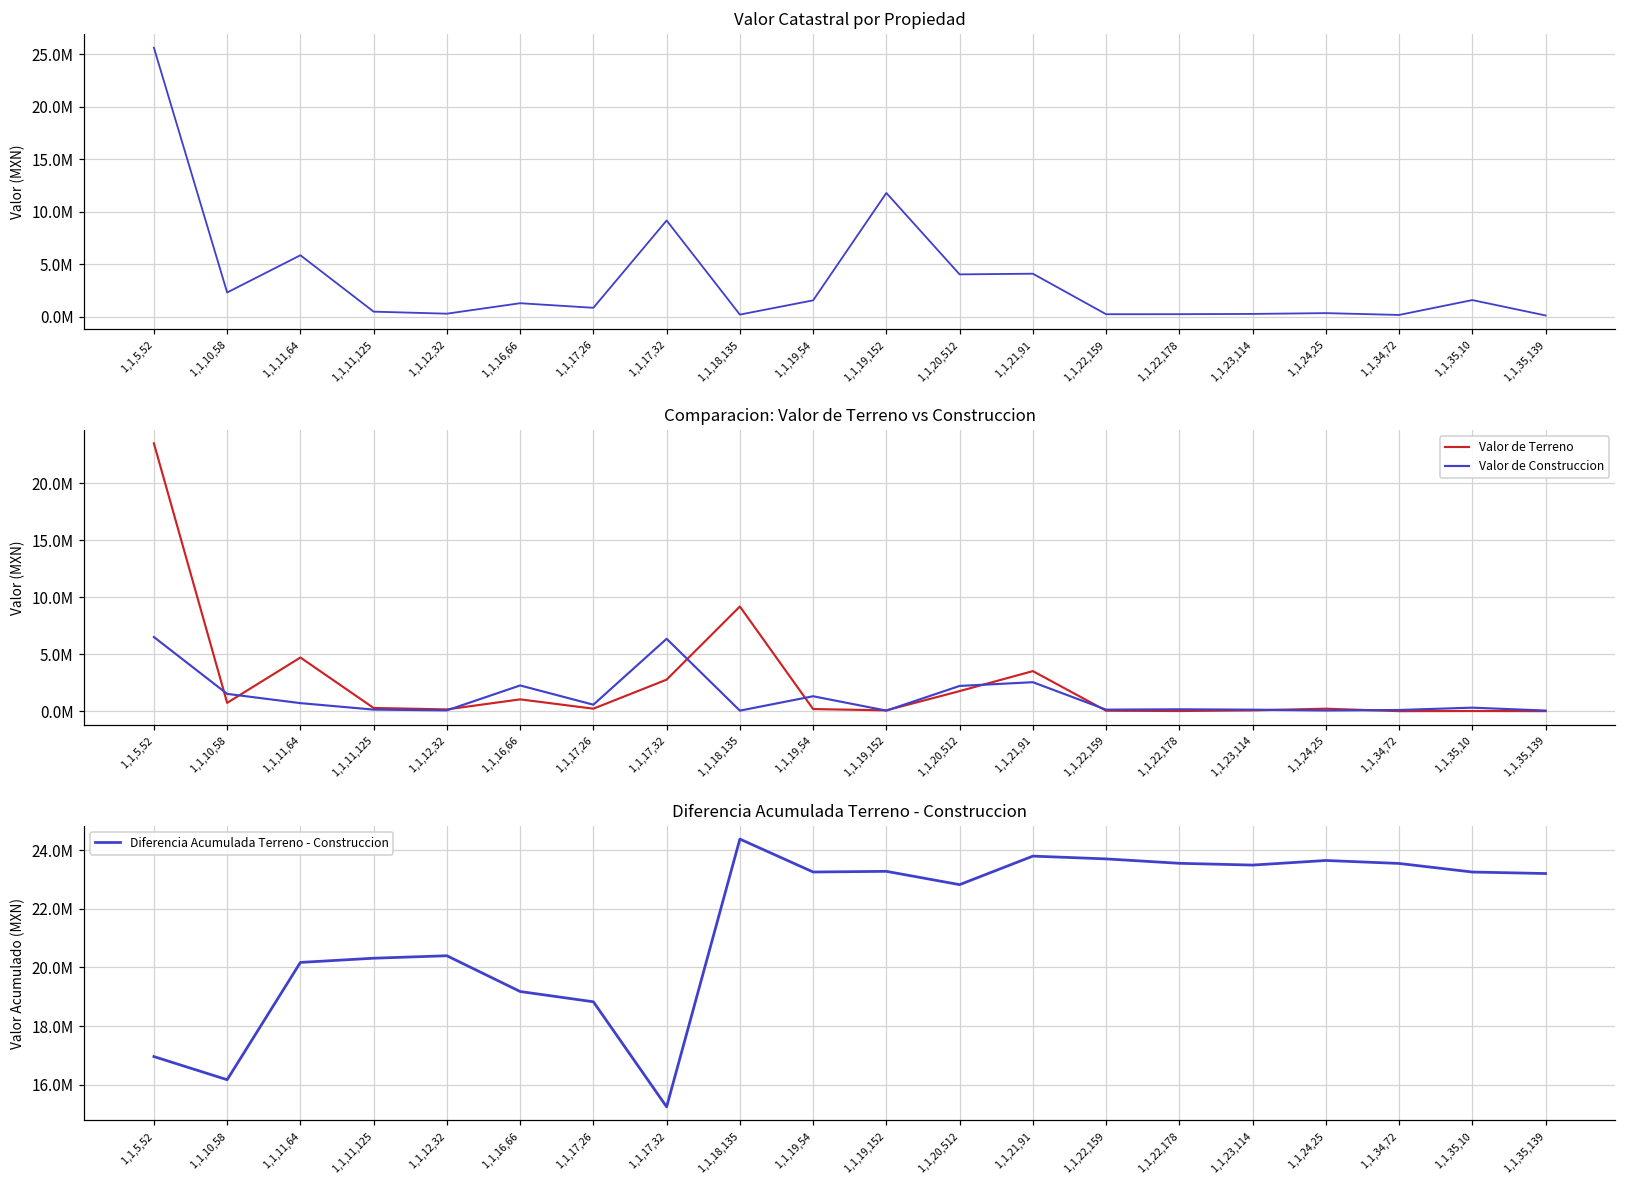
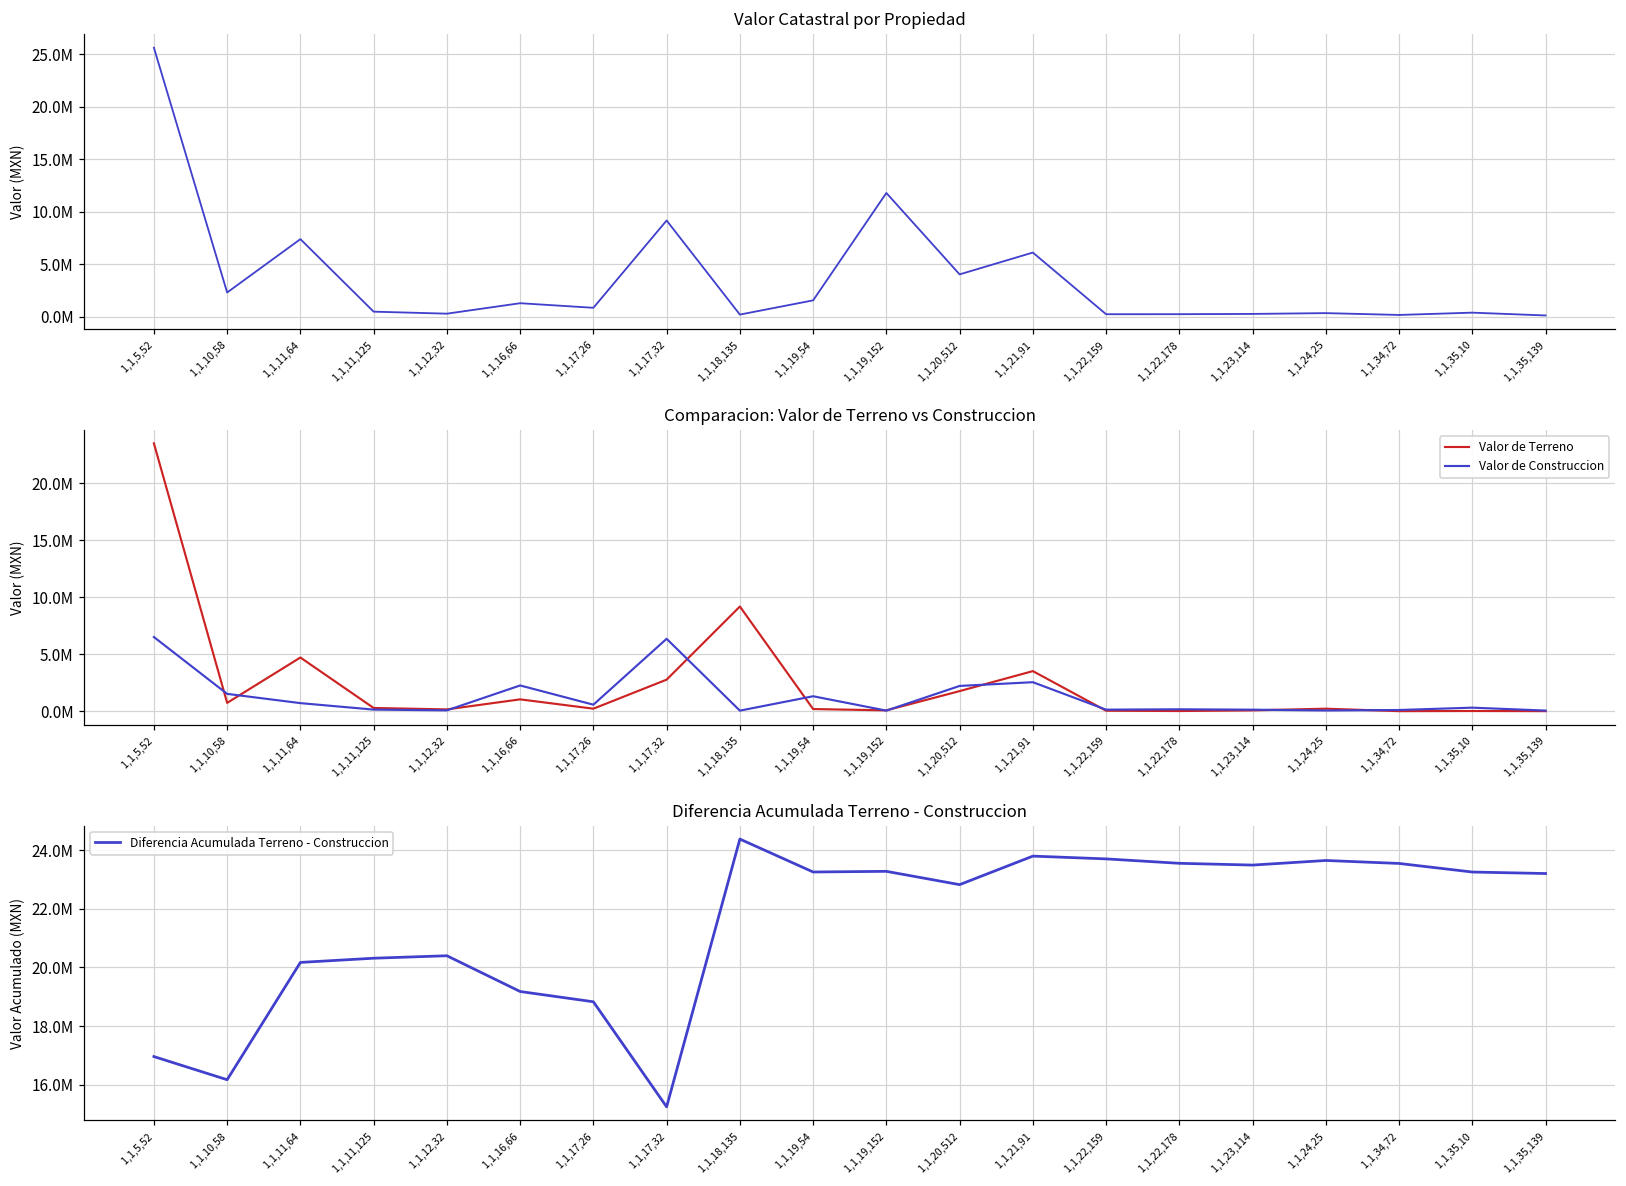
Valor Catastral por Propiedad, 1,1,11,64: 6000000 -> 7000000
Valor Catastral por Propiedad, 1,1,21,91: 4000000 -> 6000000
Valor Catastral por Propiedad, 1,1,35,10: 2000000 -> 0
